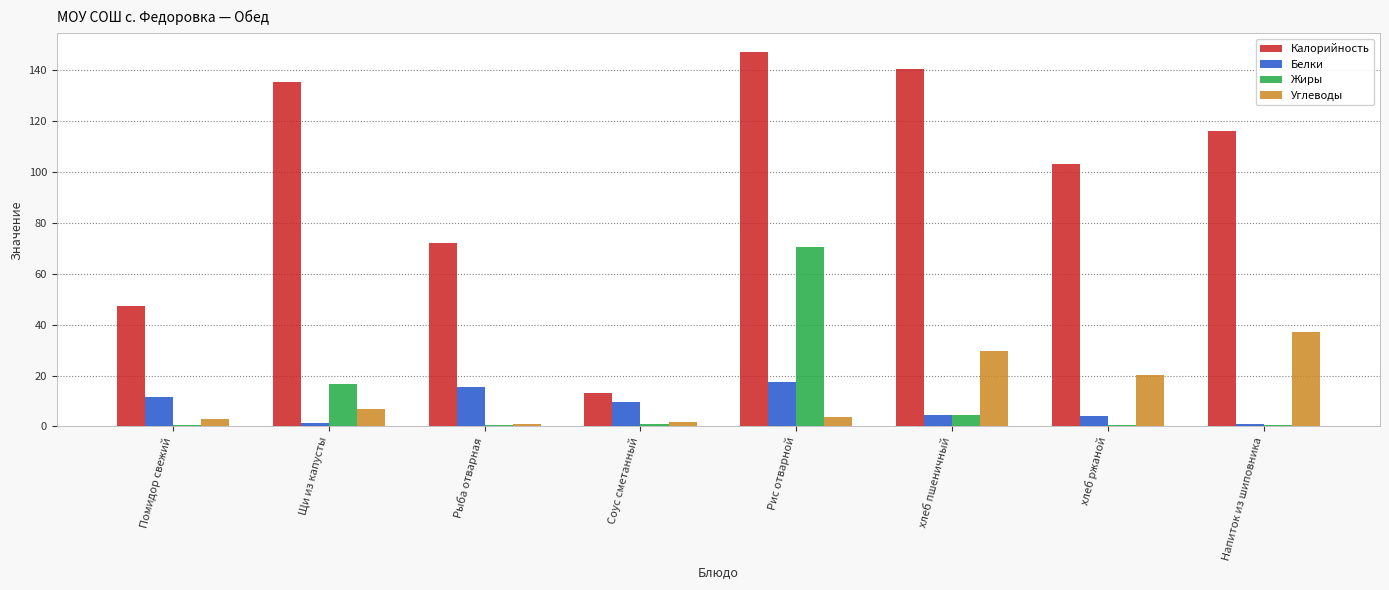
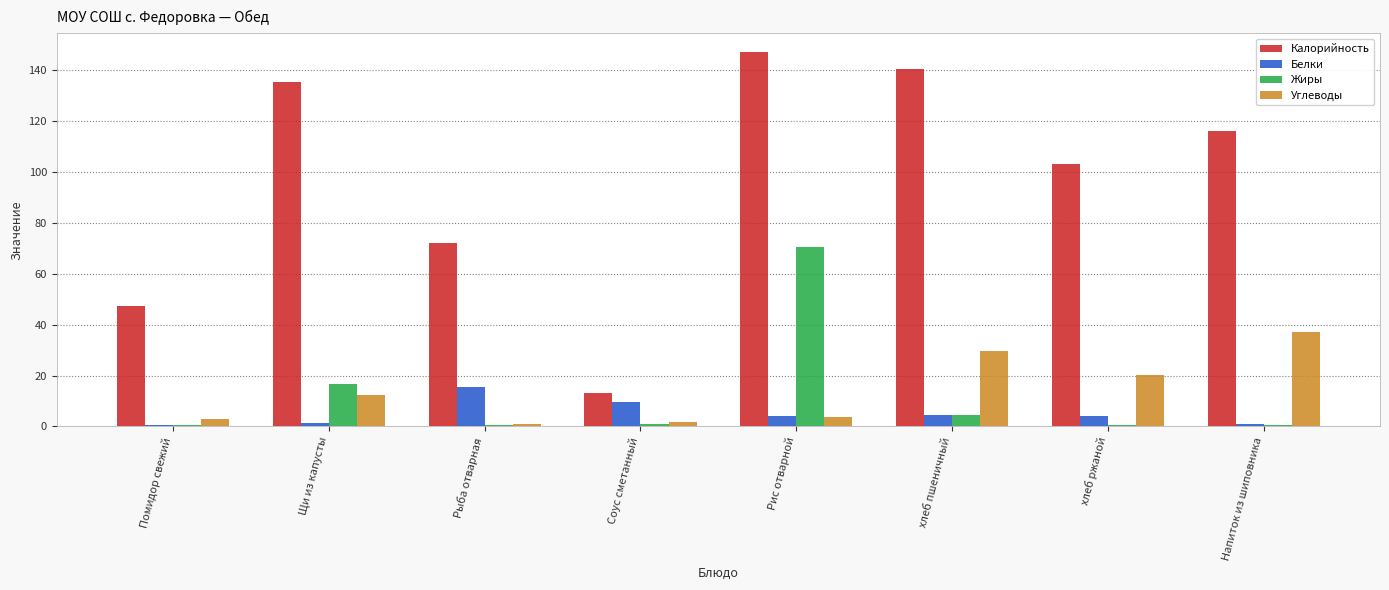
Белки, Помидор свежий: 11 -> 1
Углеводы, Щи из капусты: 7 -> 13
Белки, Рис отварной: 18 -> 4
